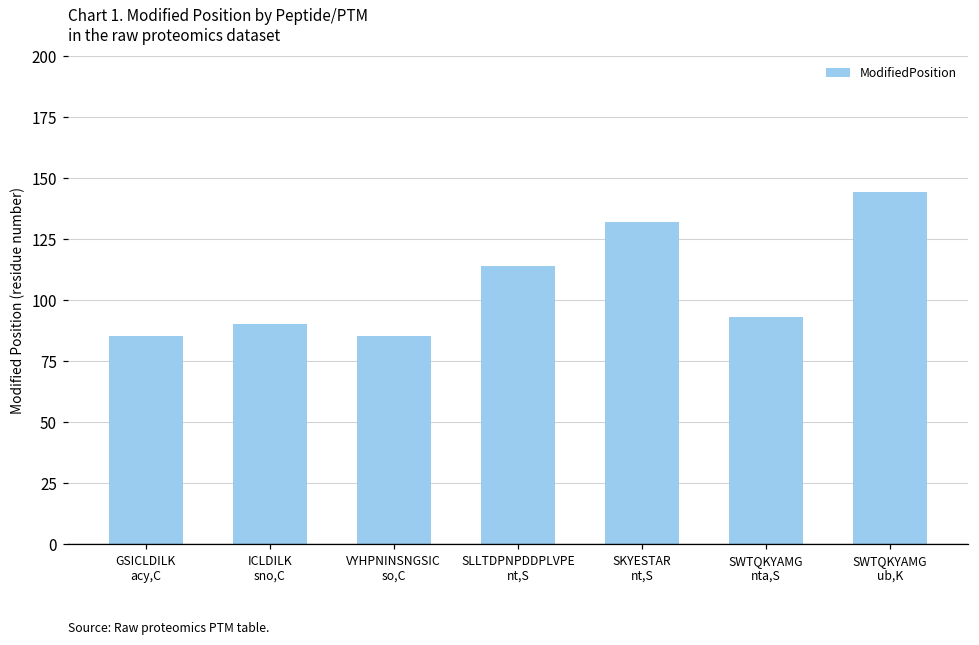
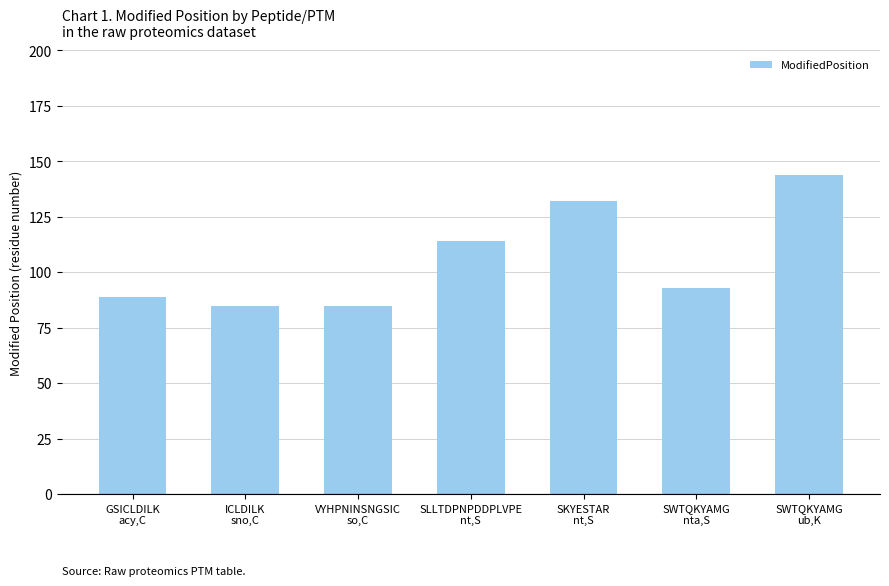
GSICLDILK acy,C: 85 -> 89
ICLDILK sno,C: 90 -> 85
